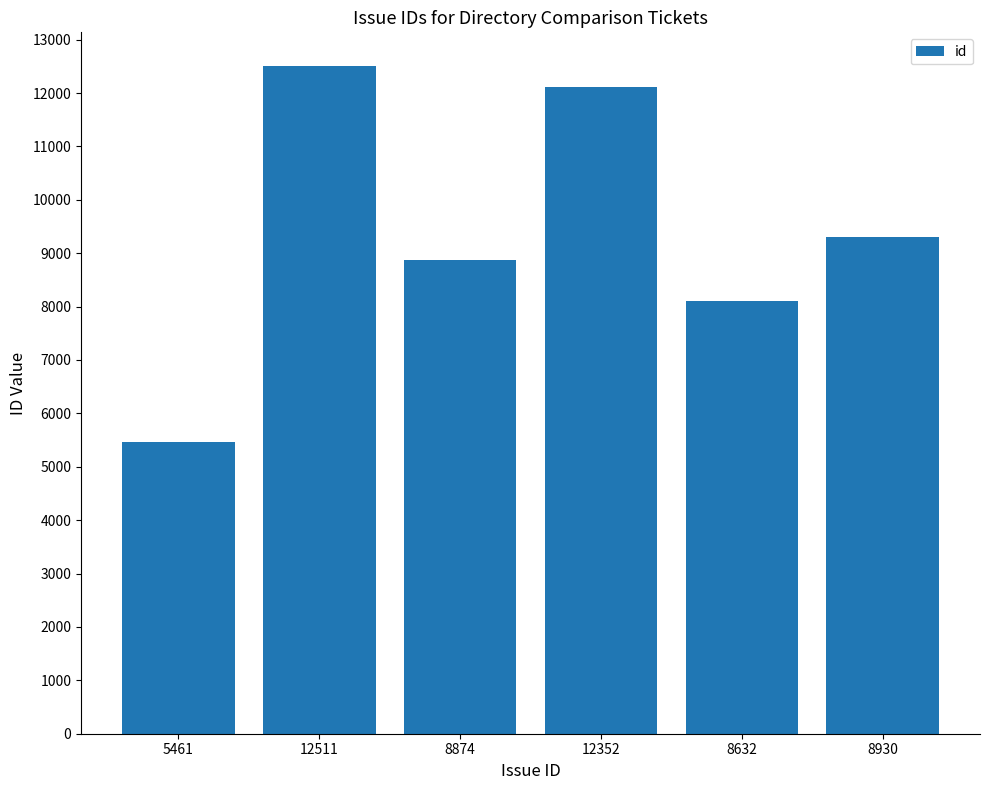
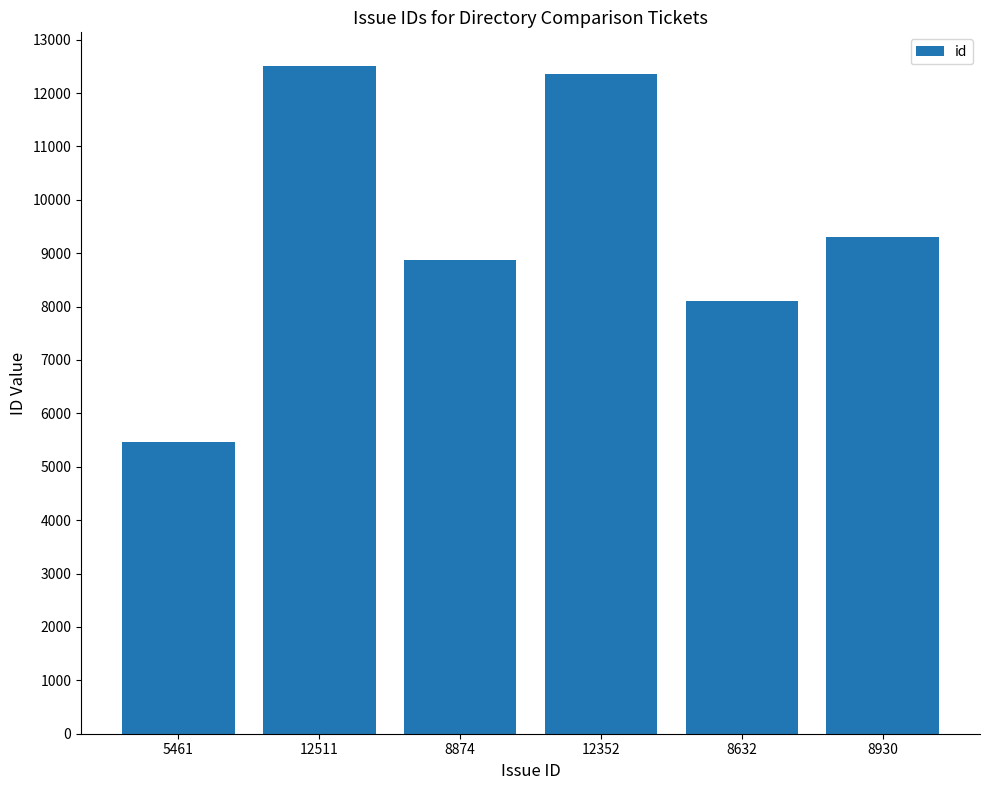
12352: 12100 -> 12400
